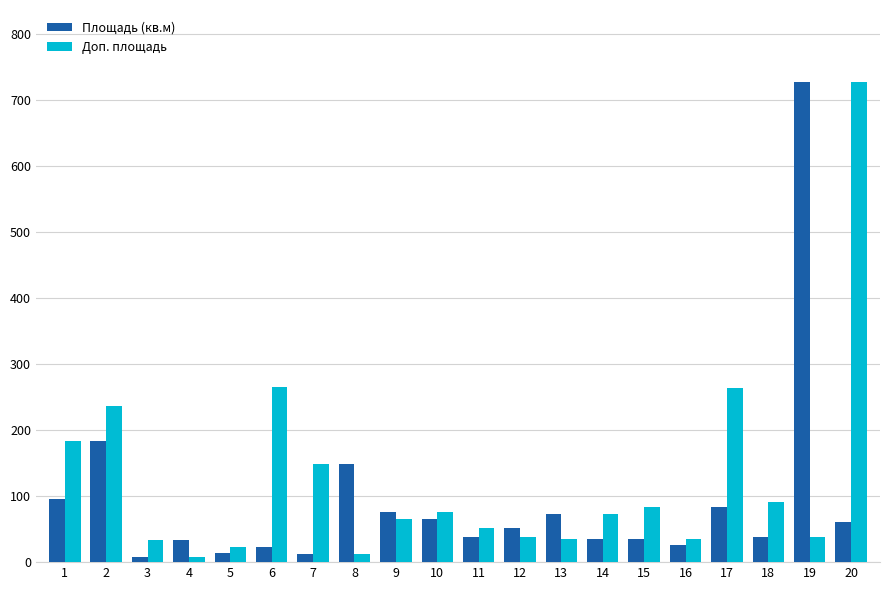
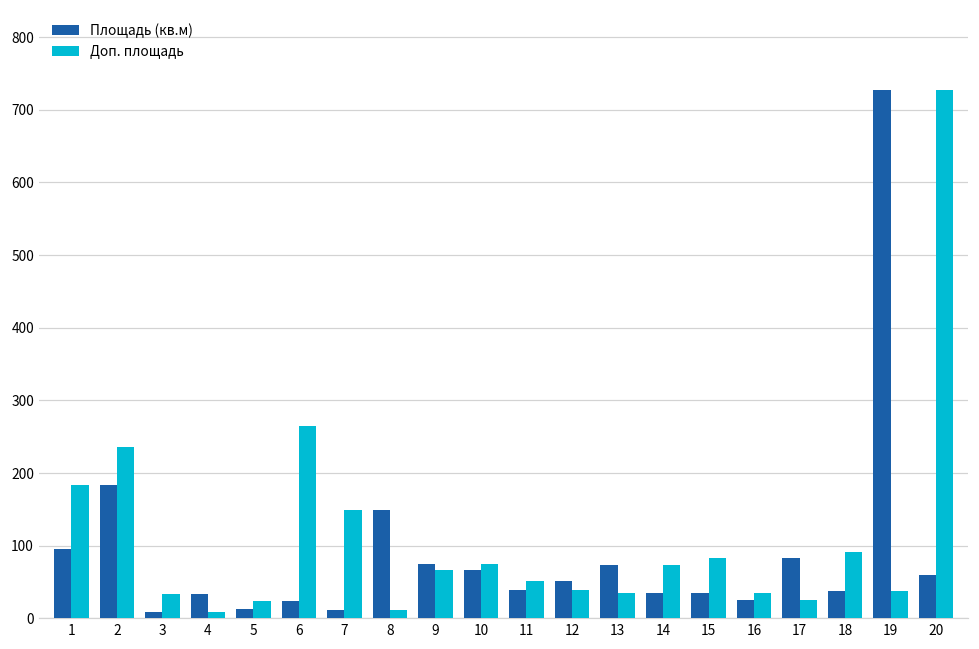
Доп. площадь, 17: 260 -> 30
